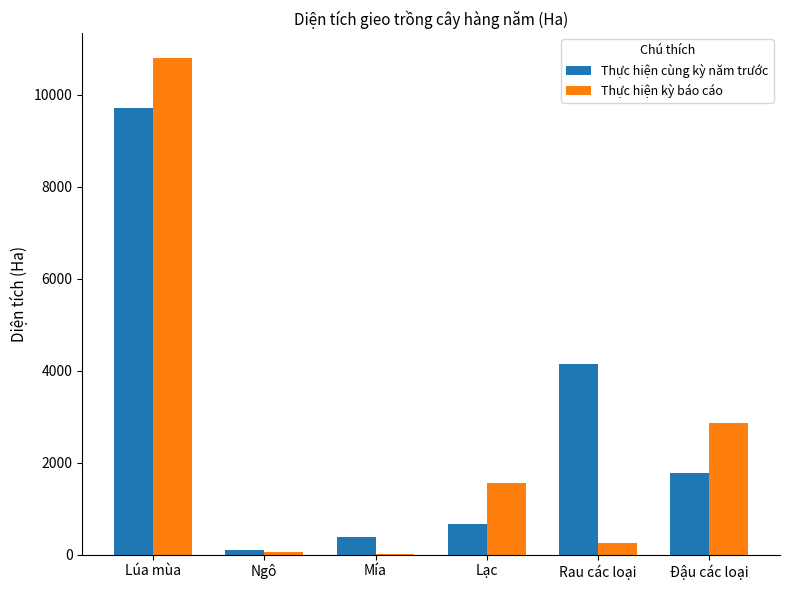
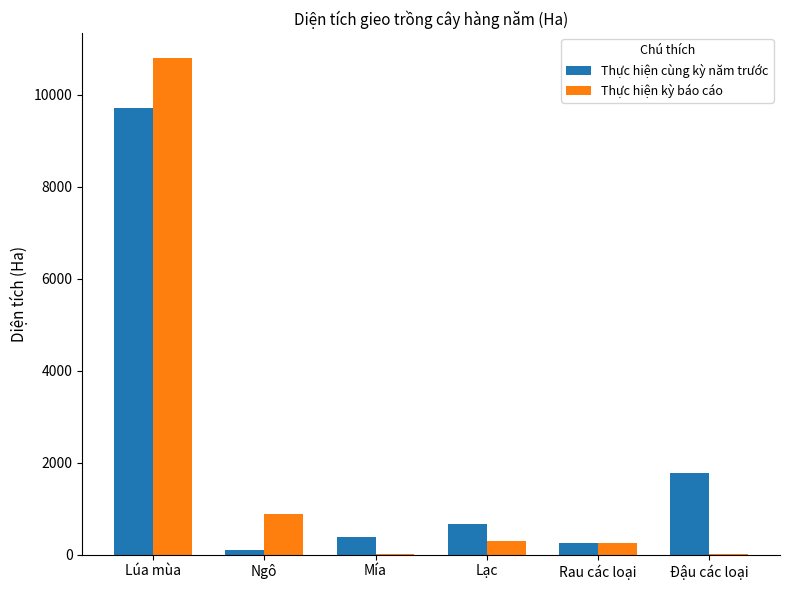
Thực hiện kỳ báo cáo, Ngô: 100 -> 900
Thực hiện kỳ báo cáo, Lạc: 1600 -> 300
Thực hiện cùng kỳ năm trước, Rau các loại: 4100 -> 300
Thực hiện kỳ báo cáo, Đậu các loại: 2900 -> 0
